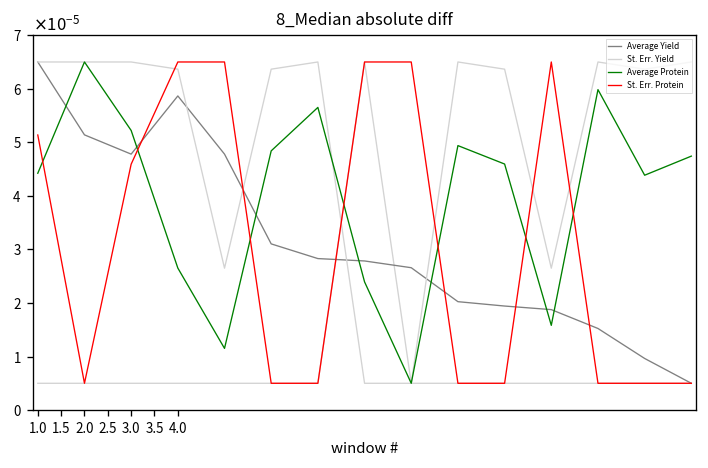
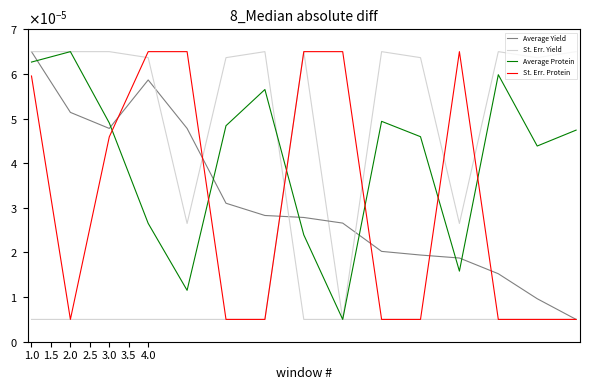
Average Protein, 1.0: 0.000044 -> 0.000063
St. Err. Protein, 1.0: 0.000051 -> 0.000060
Average Protein, 3.0: 0.000052 -> 0.000049
